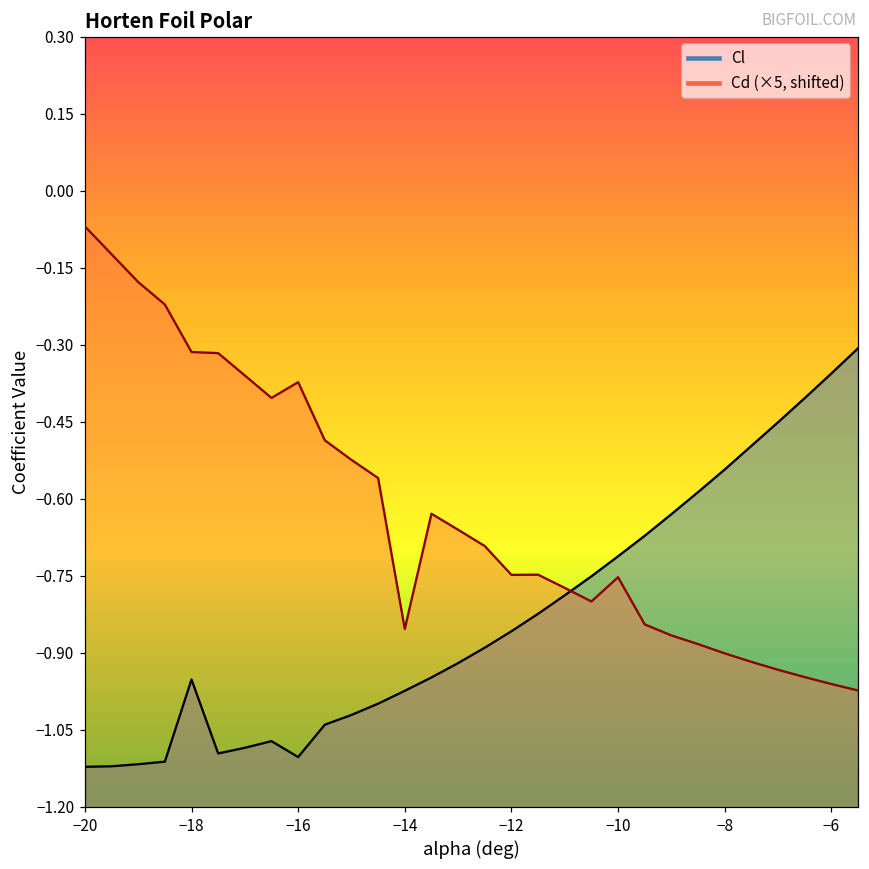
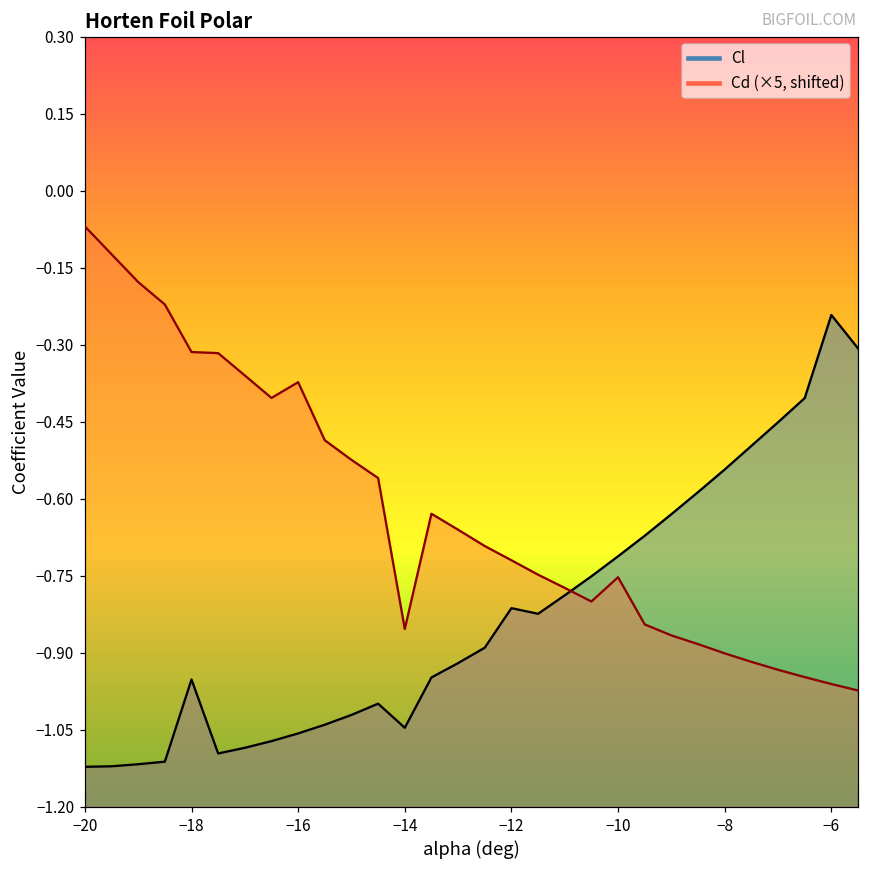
Cl, −16: -1.10 -> -1.06
Cl, −14: -0.97 -> -1.05
Cl, −12: -0.86 -> -0.81
Cd (×5, shifted), −12: -0.75 -> -0.72
Cl, −6: -0.36 -> -0.24
